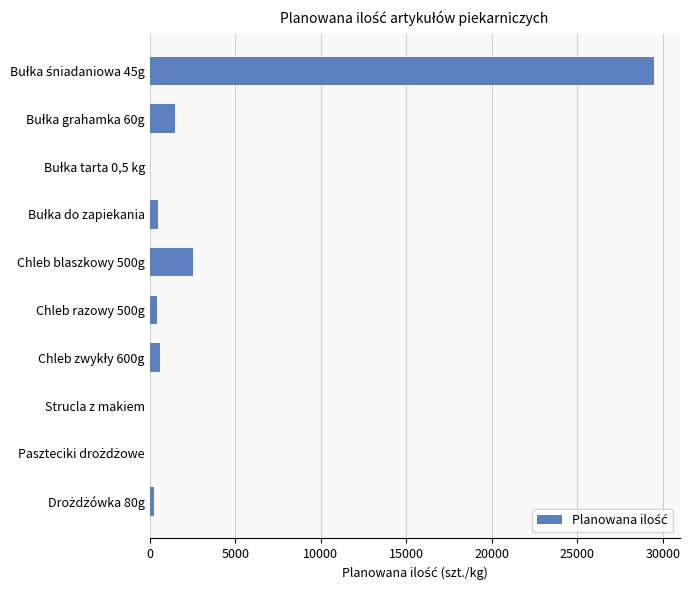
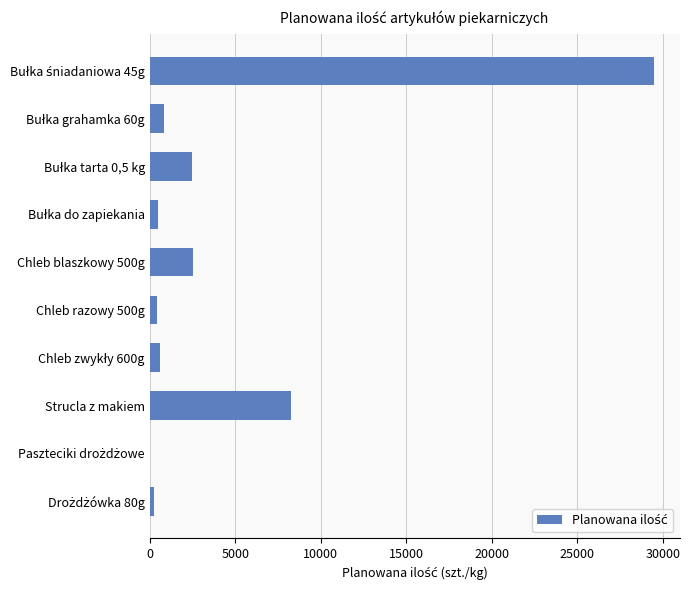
Bułka grahamka 60g: 1500 -> 800
Bułka tarta 0,5 kg: 0 -> 2500
Strucla z makiem: 0 -> 8300
